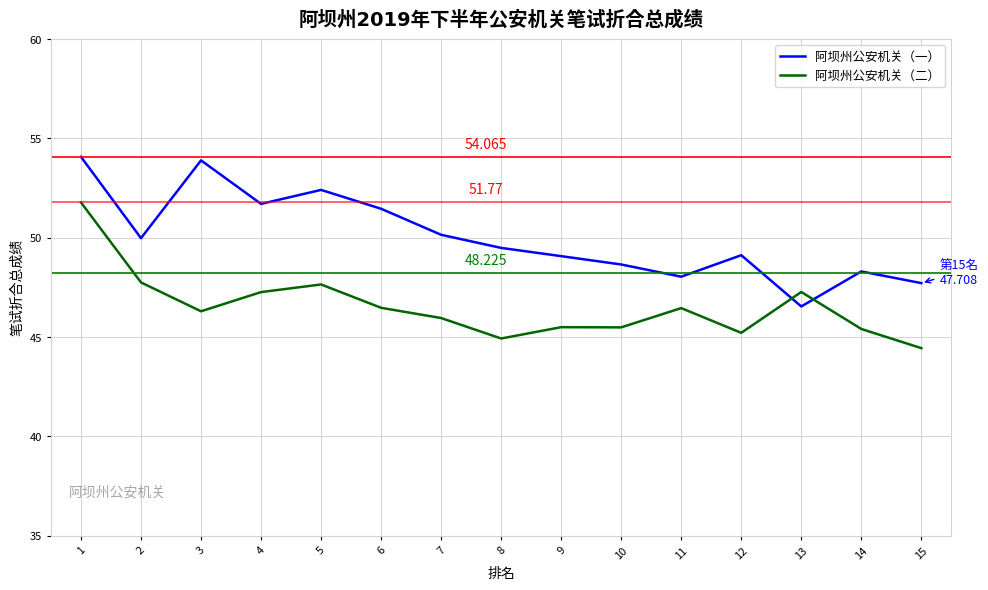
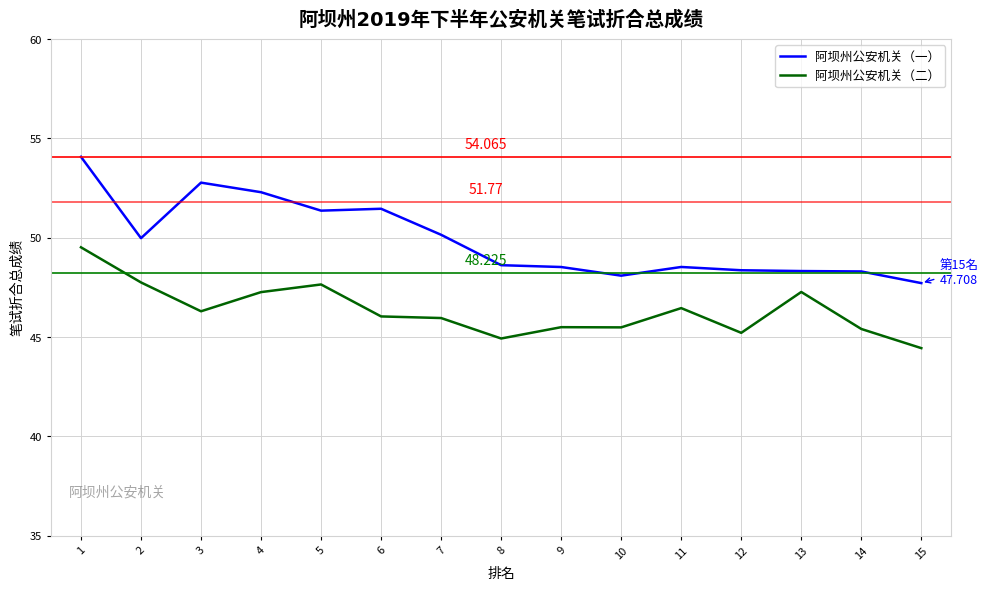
阿坝州公安机关（二）, 1: 51.8 -> 49.5
阿坝州公安机关（一）, 3: 53.9 -> 52.8
阿坝州公安机关（一）, 4: 51.7 -> 52.3
阿坝州公安机关（一）, 5: 52.4 -> 51.4
阿坝州公安机关（二）, 6: 46.5 -> 46.0
阿坝州公安机关（一）, 8: 49.5 -> 48.6
阿坝州公安机关（一）, 9: 49.1 -> 48.5
阿坝州公安机关（一）, 10: 48.6 -> 48.1
阿坝州公安机关（一）, 11: 48.0 -> 48.5
阿坝州公安机关（一）, 12: 49.1 -> 48.4
阿坝州公安机关（一）, 13: 46.5 -> 48.3
